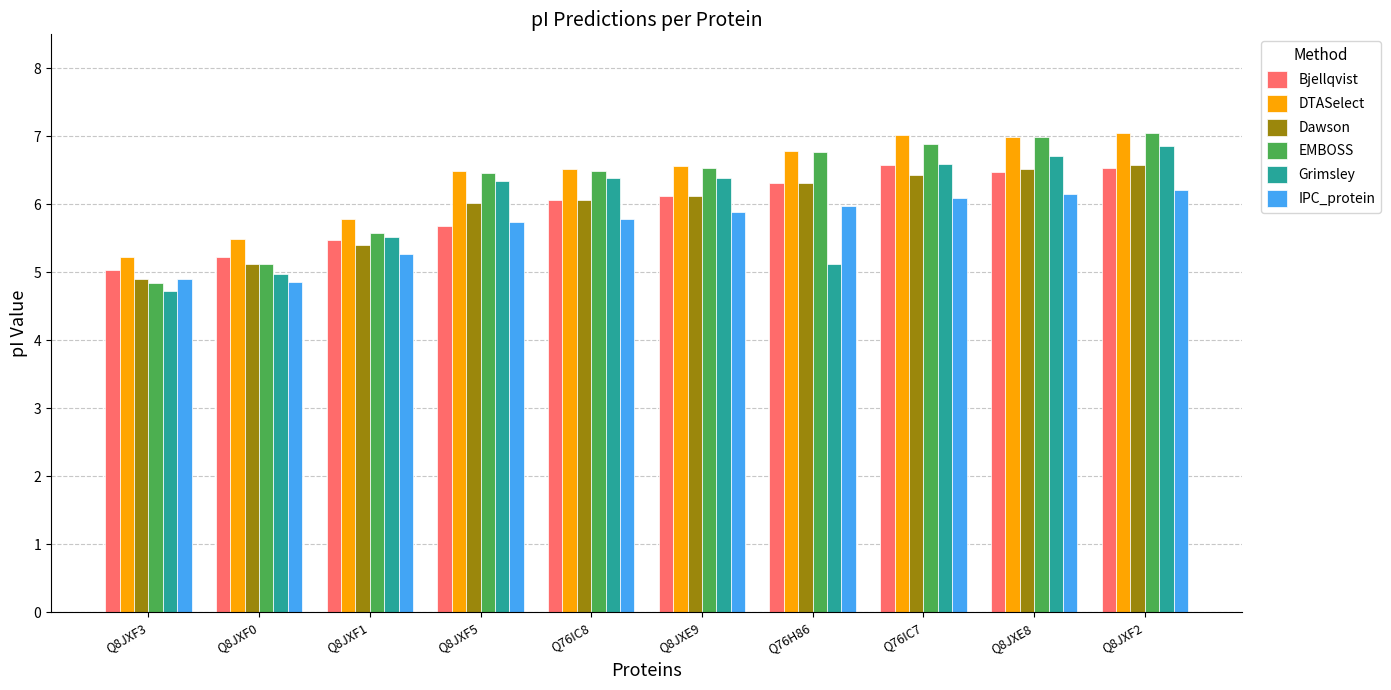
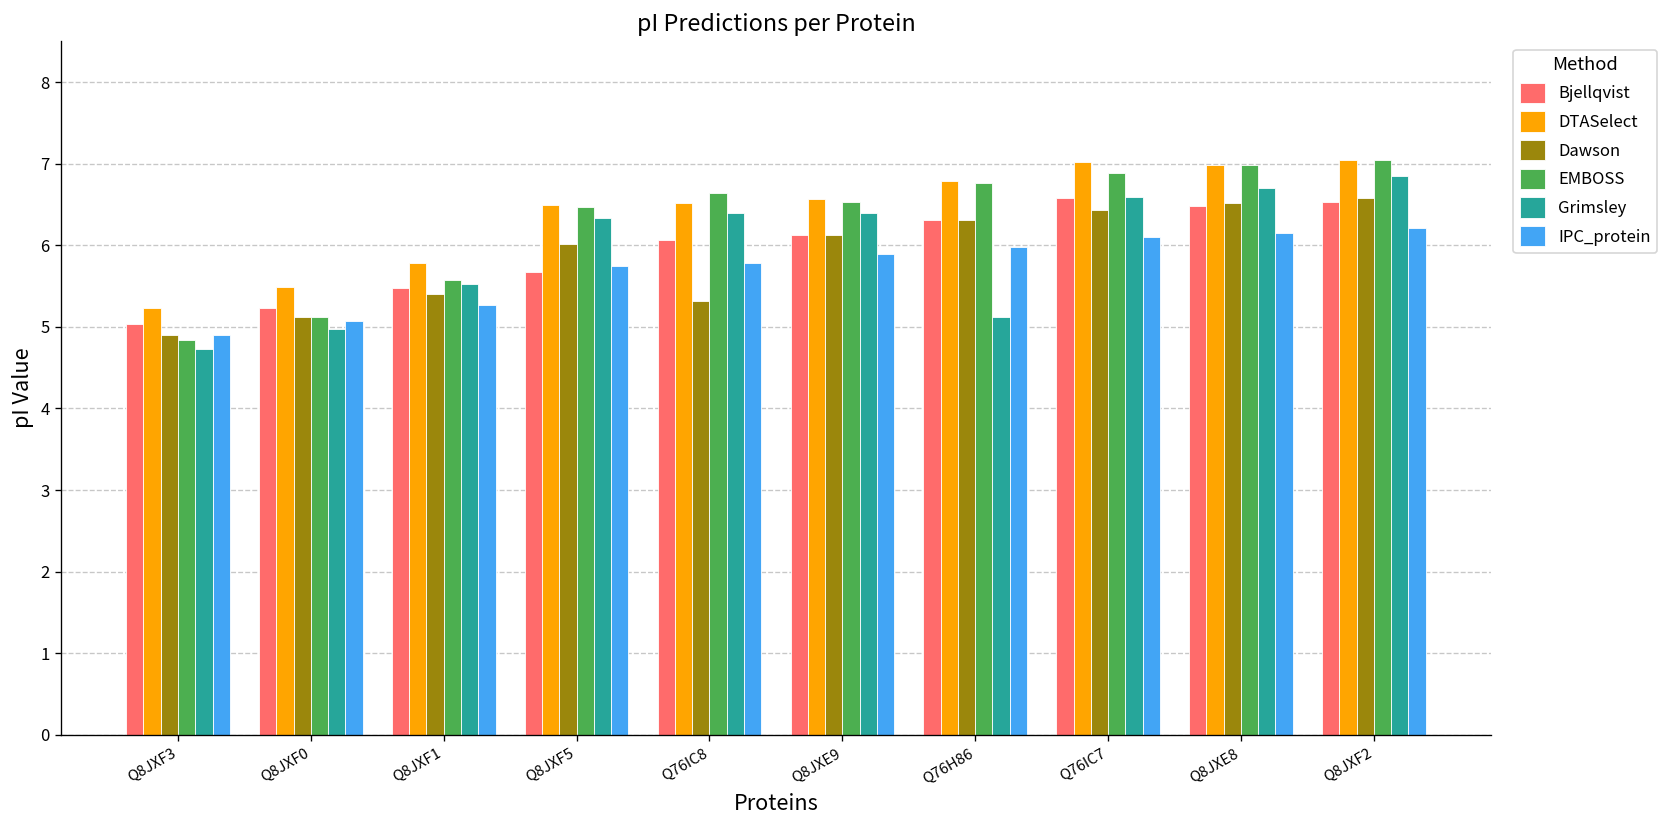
IPC_protein, Q8JXF0: 4.9 -> 5.1
Dawson, Q76IC8: 6.1 -> 5.3
EMBOSS, Q76IC8: 6.5 -> 6.6
